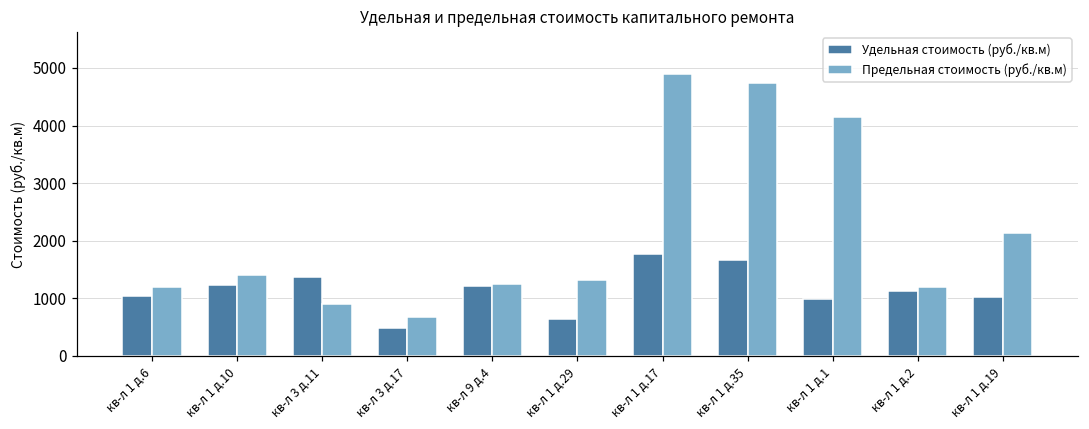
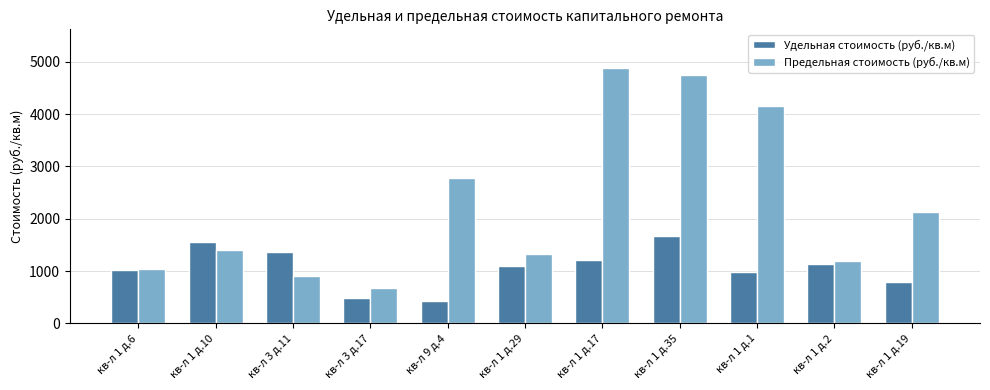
Предельная стоимость (руб./кв.м), кв-л 1 д.6: 1200 -> 1000
Удельная стоимость (руб./кв.м), кв-л 1 д.10: 1200 -> 1600
Удельная стоимость (руб./кв.м), кв-л 9 д.4: 1200 -> 400
Предельная стоимость (руб./кв.м), кв-л 9 д.4: 1200 -> 2800
Удельная стоимость (руб./кв.м), кв-л 1 д.29: 600 -> 1100
Удельная стоимость (руб./кв.м), кв-л 1 д.17: 1800 -> 1200
Удельная стоимость (руб./кв.м), кв-л 1 д.19: 1000 -> 800
